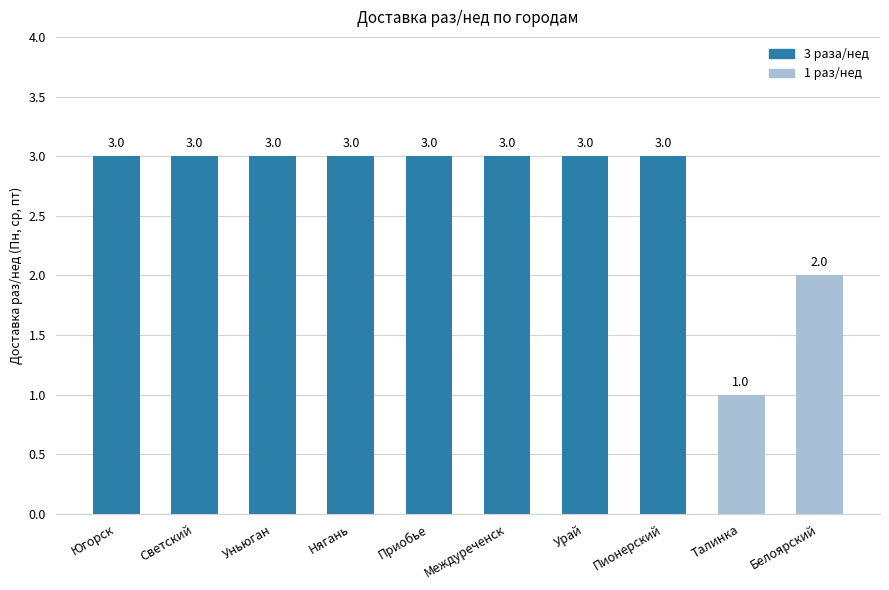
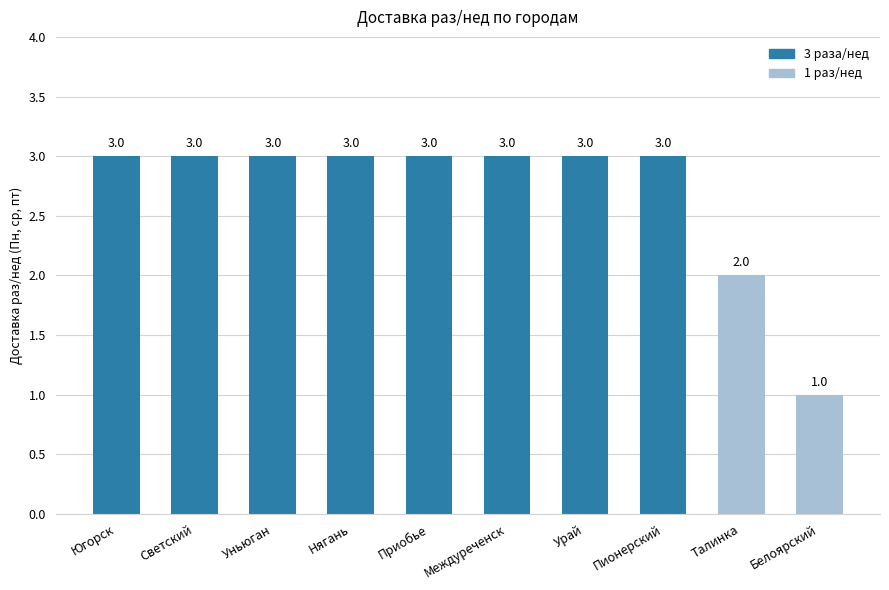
Талинка: 1.0 -> 2.0
Белоярский: 2.0 -> 1.0
